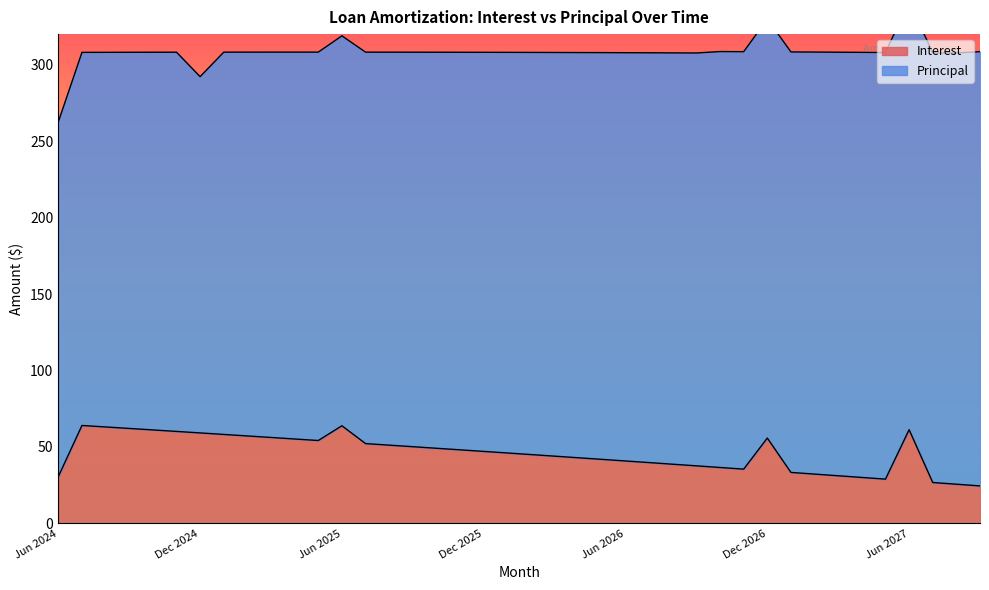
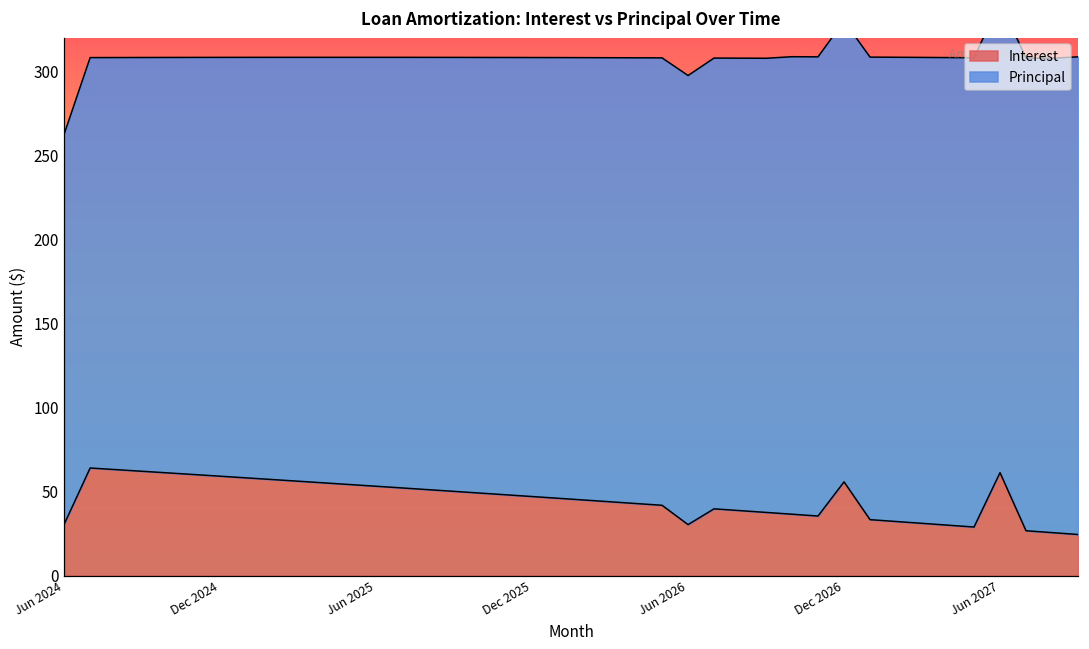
Principal, Dec 2024: 233 -> 249
Interest, Jun 2025: 64 -> 53
Interest, Jun 2026: 41 -> 30
